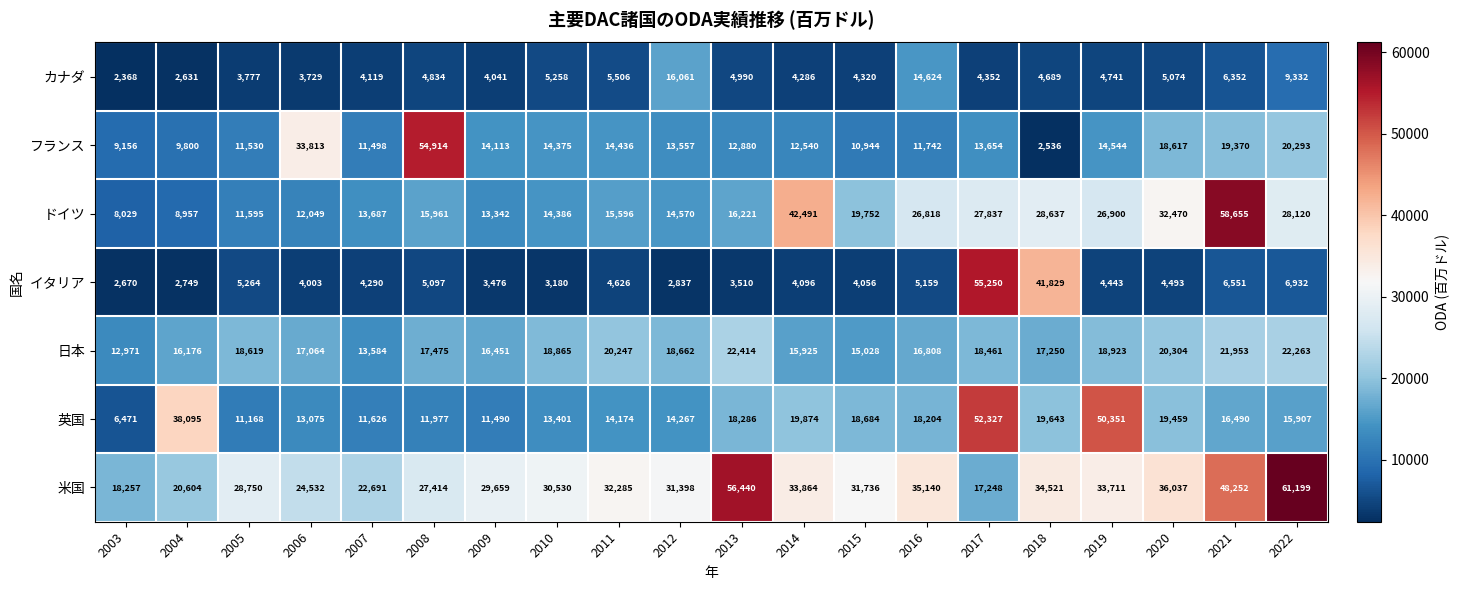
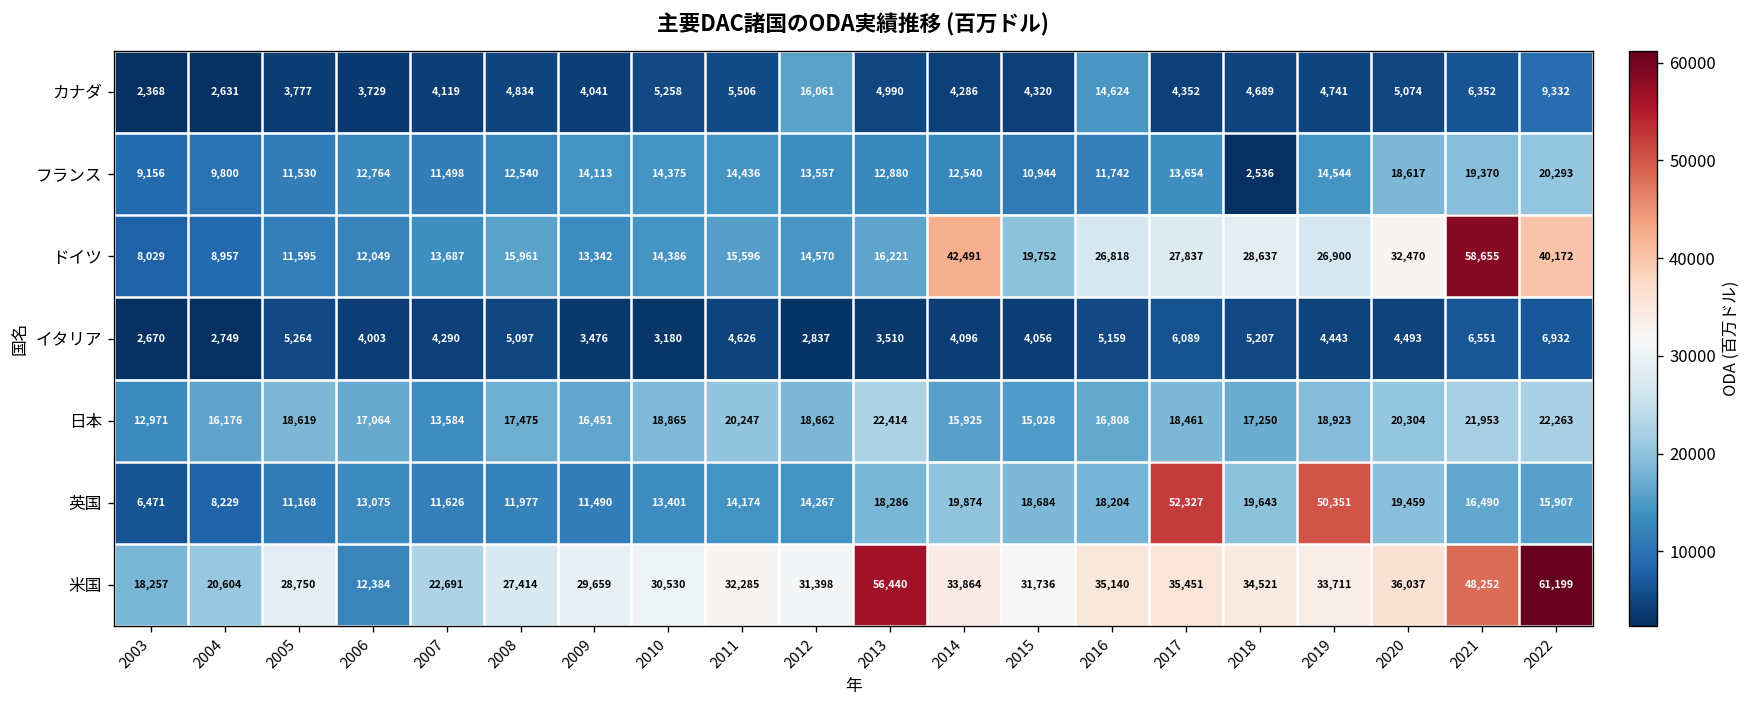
フランス, 2006: 33,813 -> 12,764
フランス, 2008: 54,914 -> 12,540
ドイツ, 2022: 28,120 -> 40,172
イタリア, 2017: 55,250 -> 6,089
イタリア, 2018: 41,829 -> 5,207
英国, 2004: 38,095 -> 8,229
米国, 2006: 24,532 -> 12,384
米国, 2017: 17,248 -> 35,451
